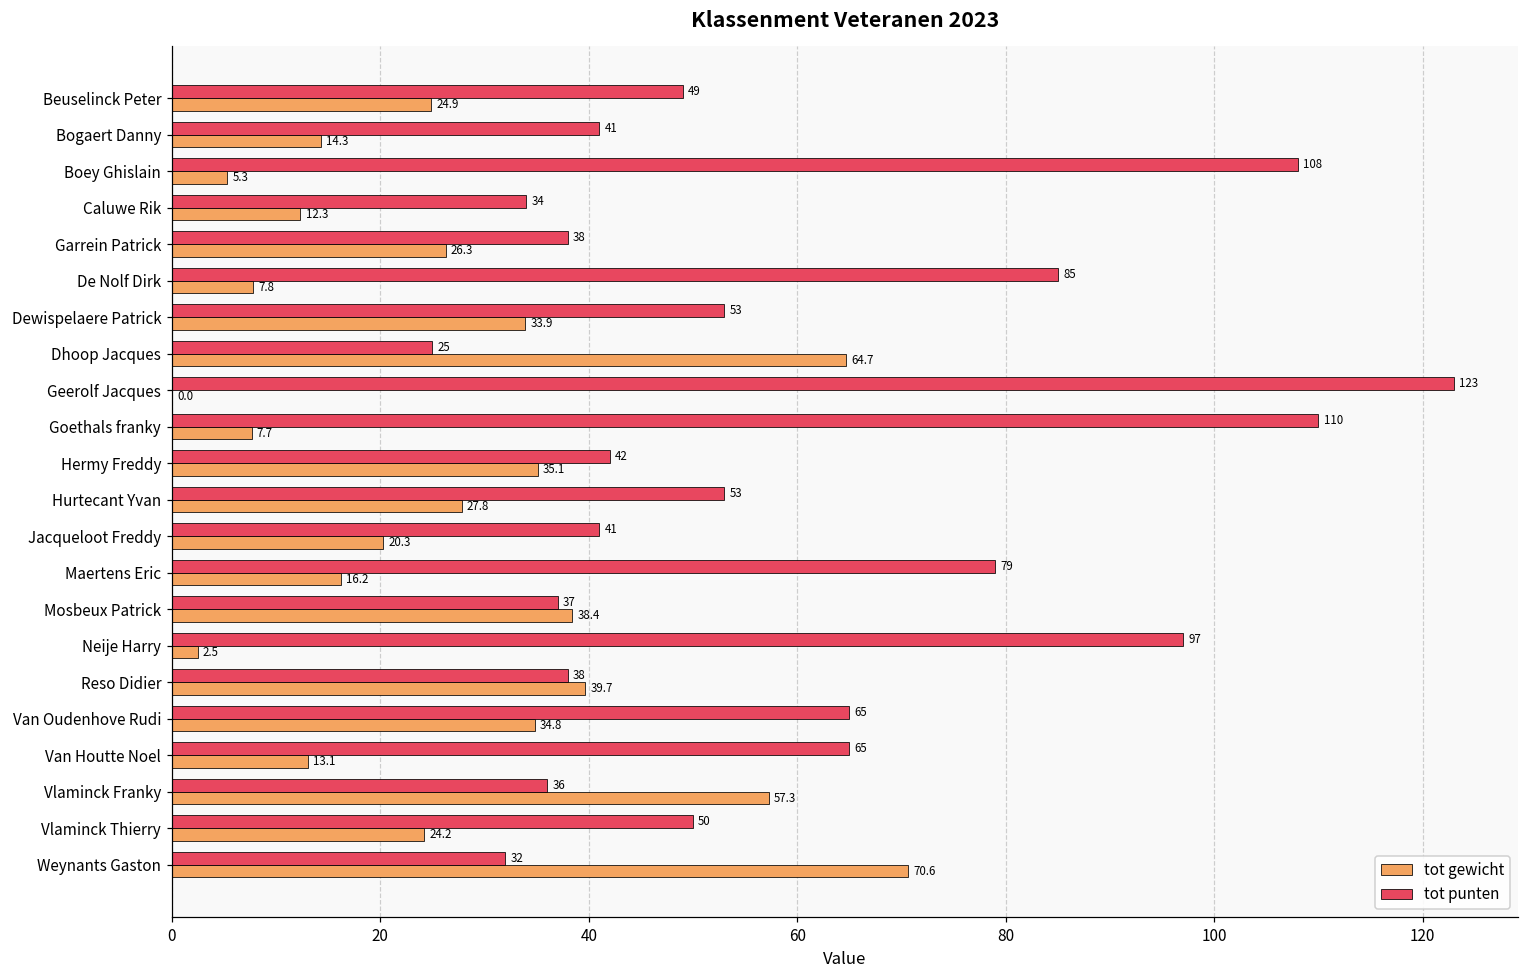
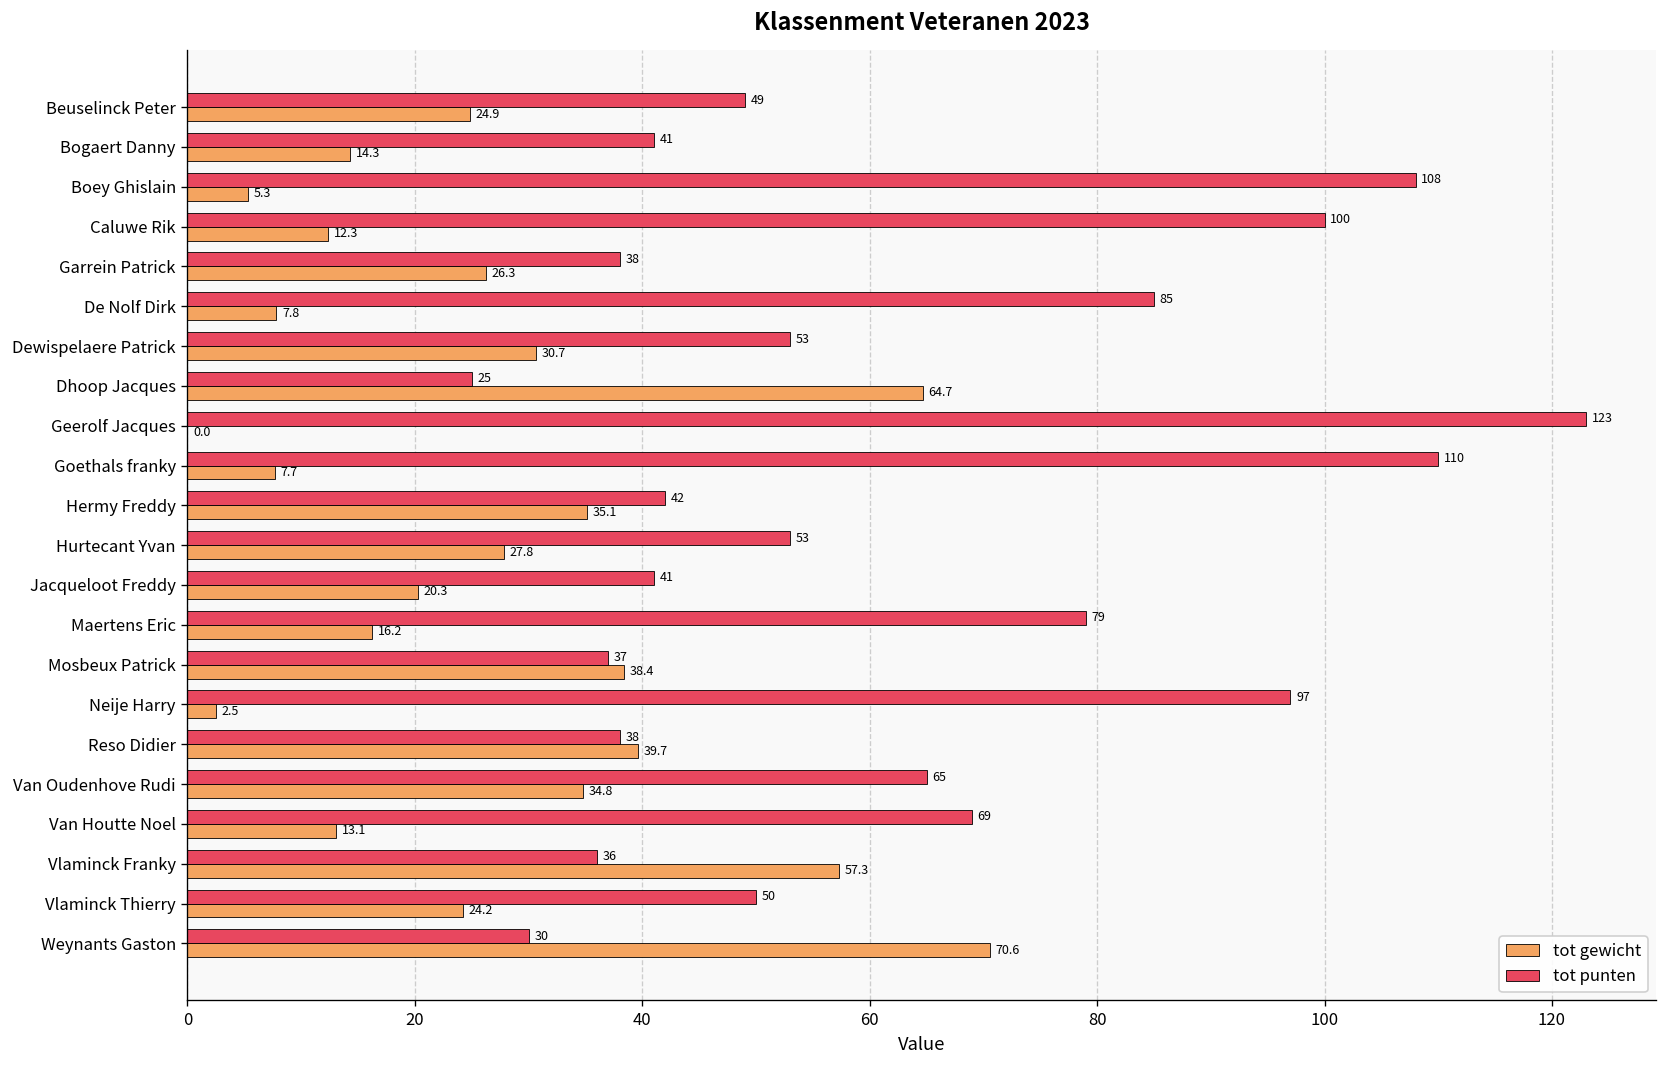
tot punten, Caluwe Rik: 34 -> 100
tot gewicht, Dewispelaere Patrick: 33.9 -> 30.7
tot punten, Van Houtte Noel: 65 -> 69
tot punten, Weynants Gaston: 32 -> 30
